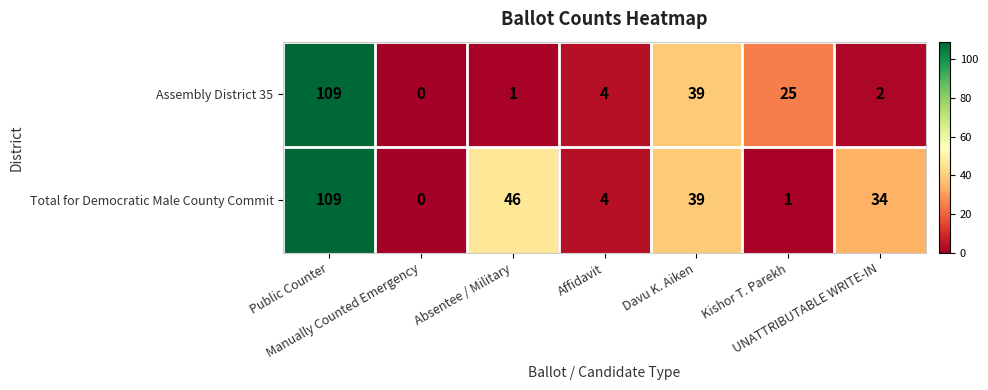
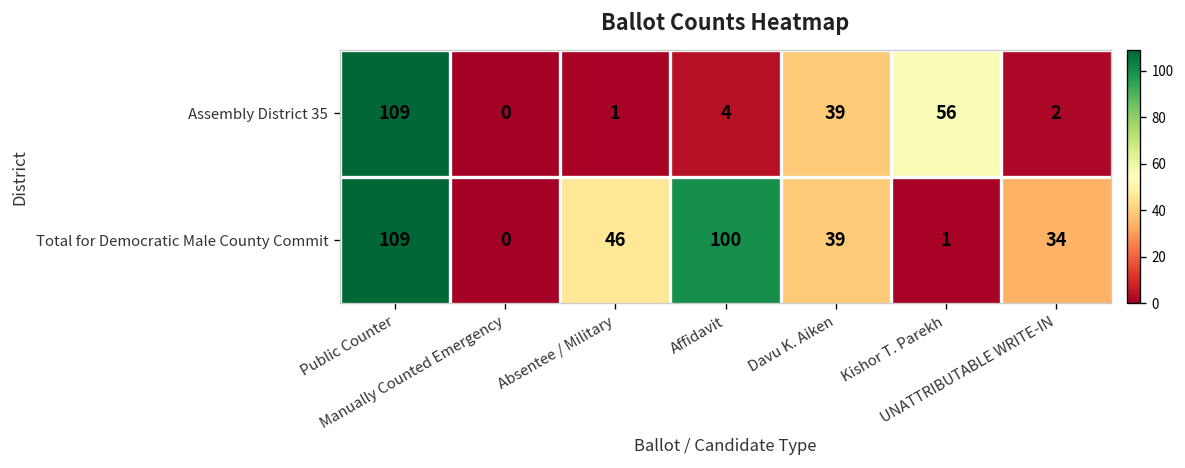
Assembly District 35, Kishor T. Parekh: 25 -> 56
Total for Democratic Male County Commit, Affidavit: 4 -> 100
